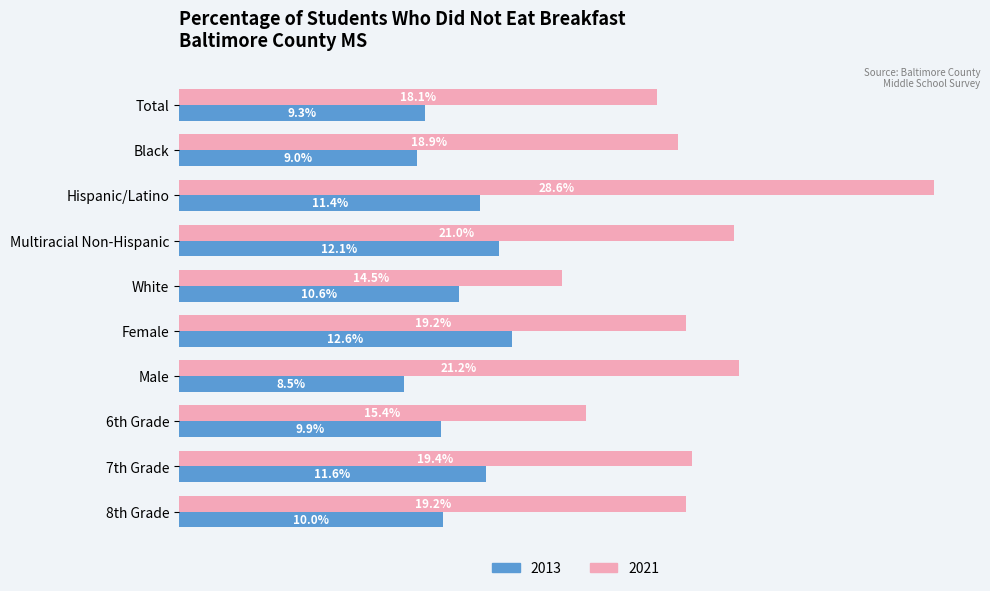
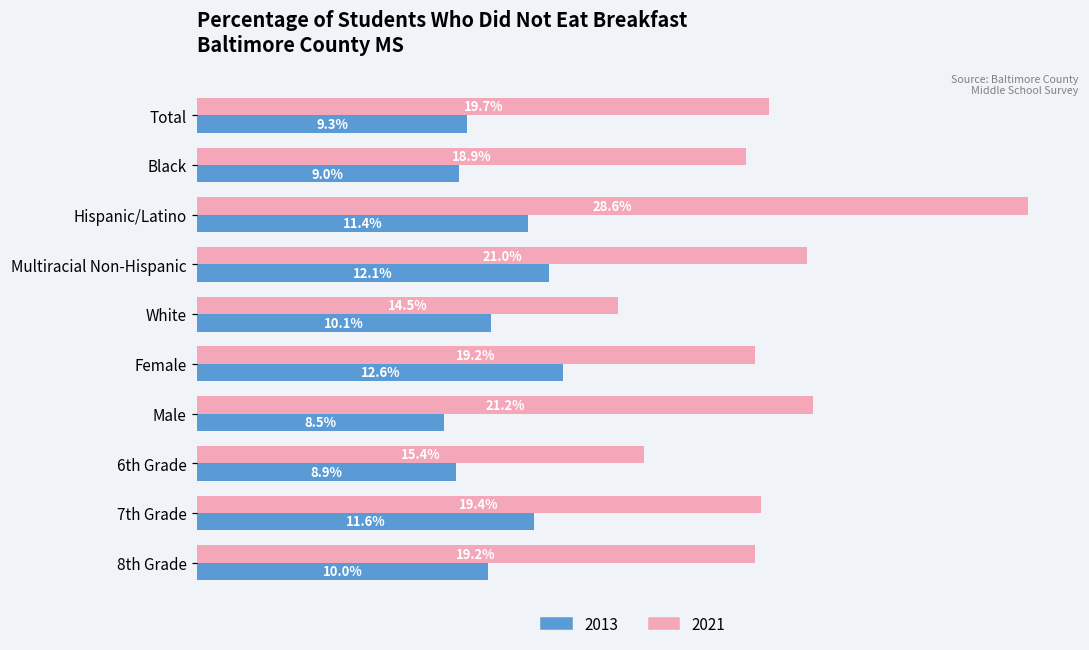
2021, Total: 18.1% -> 19.7%
2013, White: 10.6% -> 10.1%
2013, 6th Grade: 9.9% -> 8.9%
